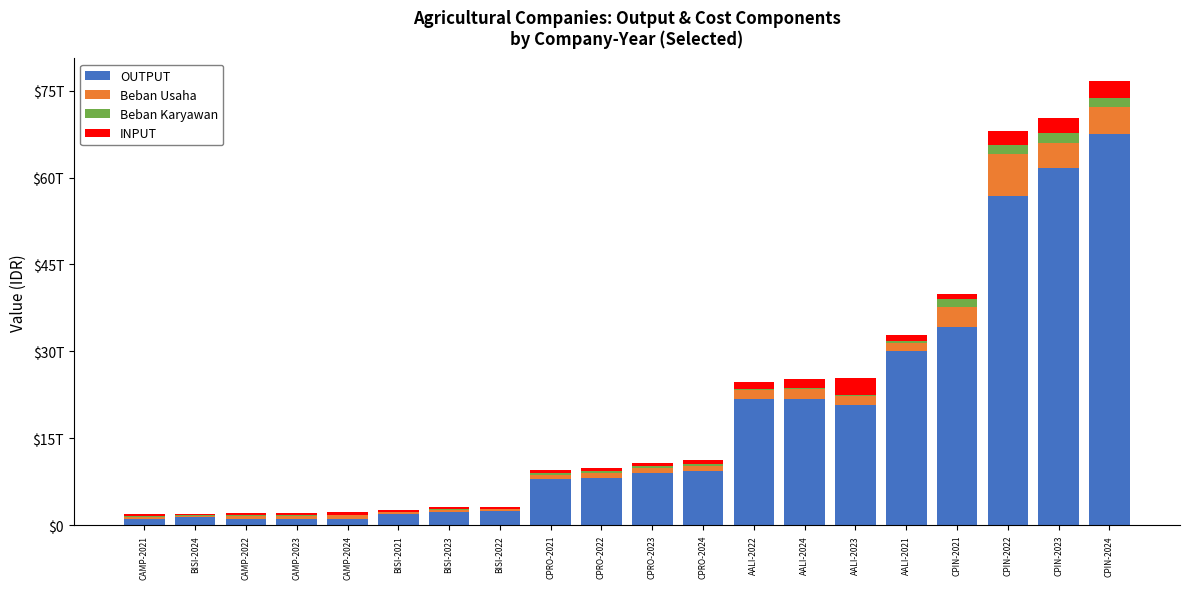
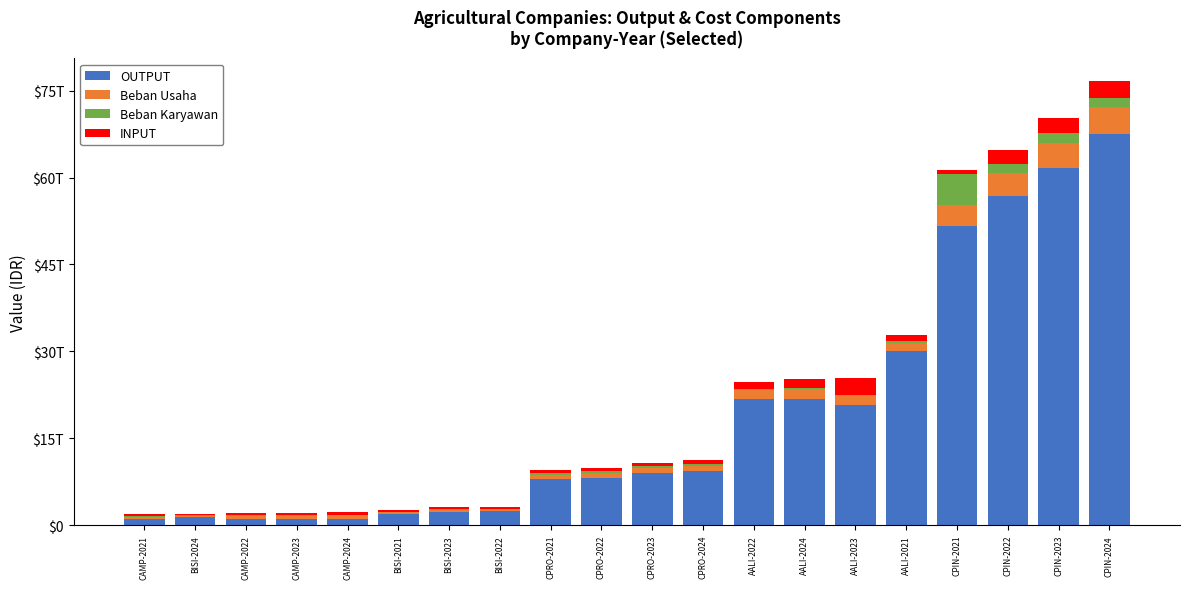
OUTPUT, CPIN-2021: $34T -> $52T
Beban Karyawan, CPIN-2021: $1T -> $5T
Beban Usaha, CPIN-2022: $7T -> $4T
